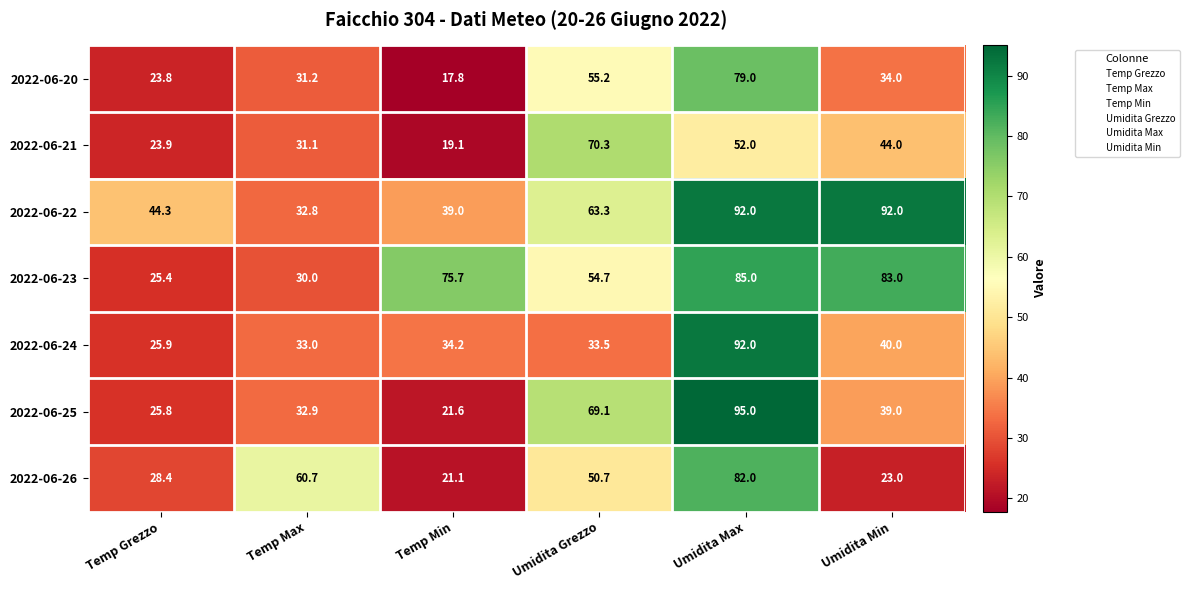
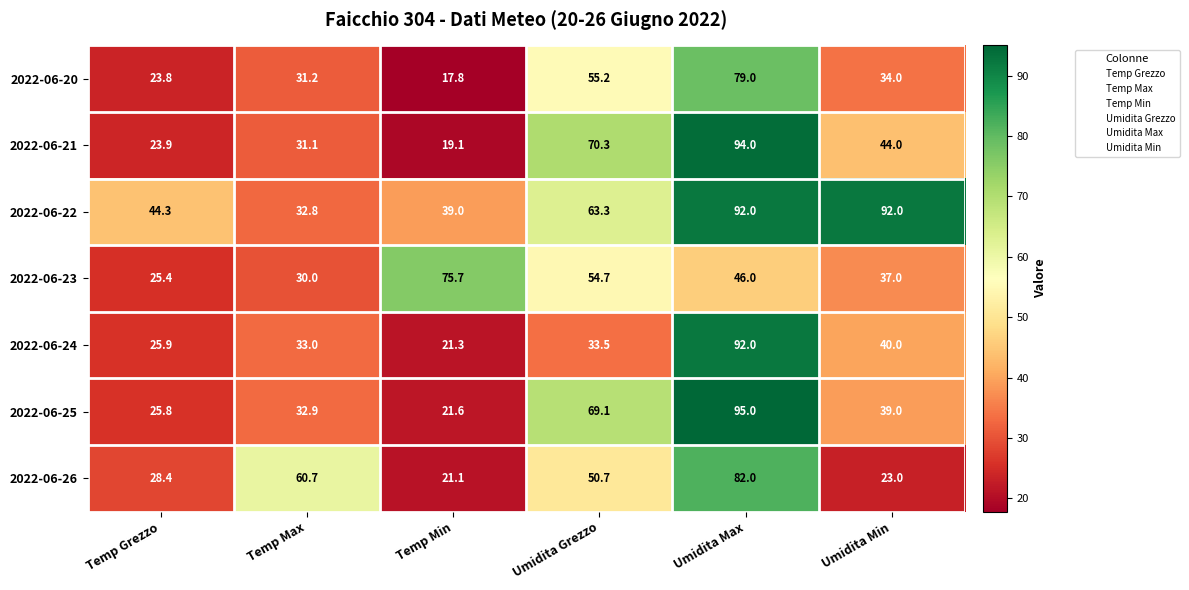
2022-06-21, Umidita Max: 52.0 -> 94.0
2022-06-23, Umidita Max: 85.0 -> 46.0
2022-06-23, Umidita Min: 83.0 -> 37.0
2022-06-24, Temp Min: 34.2 -> 21.3
